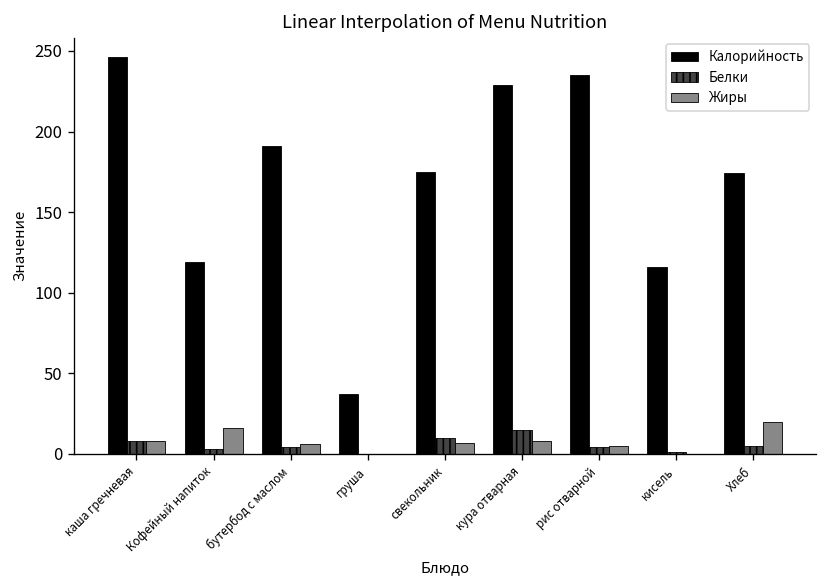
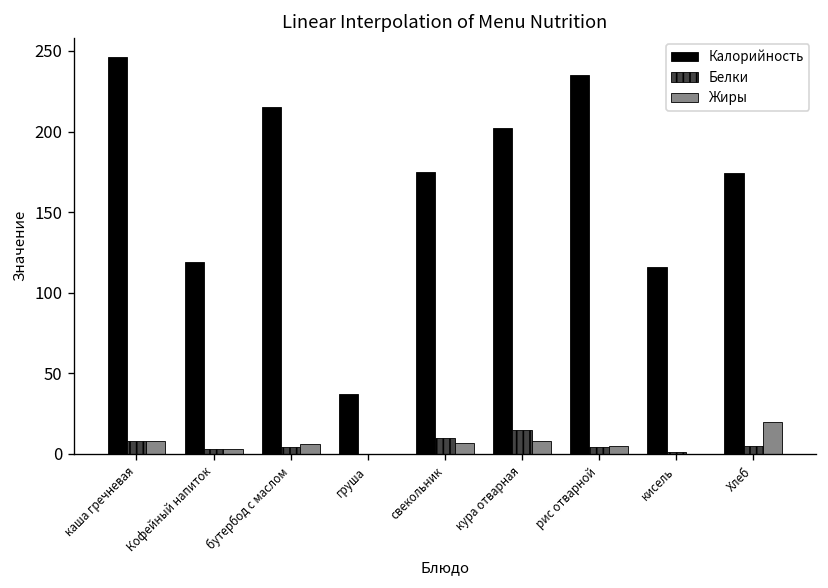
Жиры, Кофейный напиток: 16 -> 3
Калорийность, бутербод с маслом: 191 -> 215
Калорийность, кура отварная: 229 -> 202
